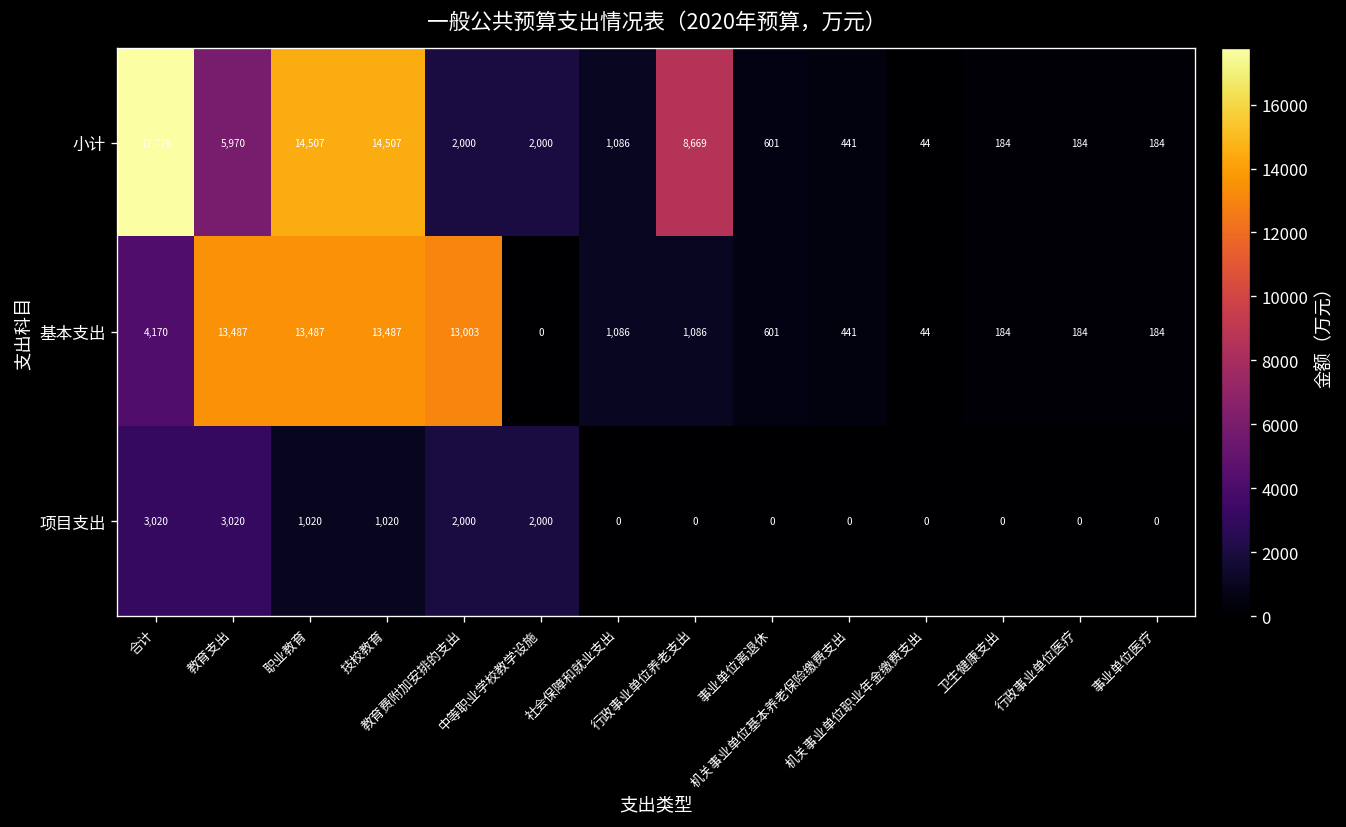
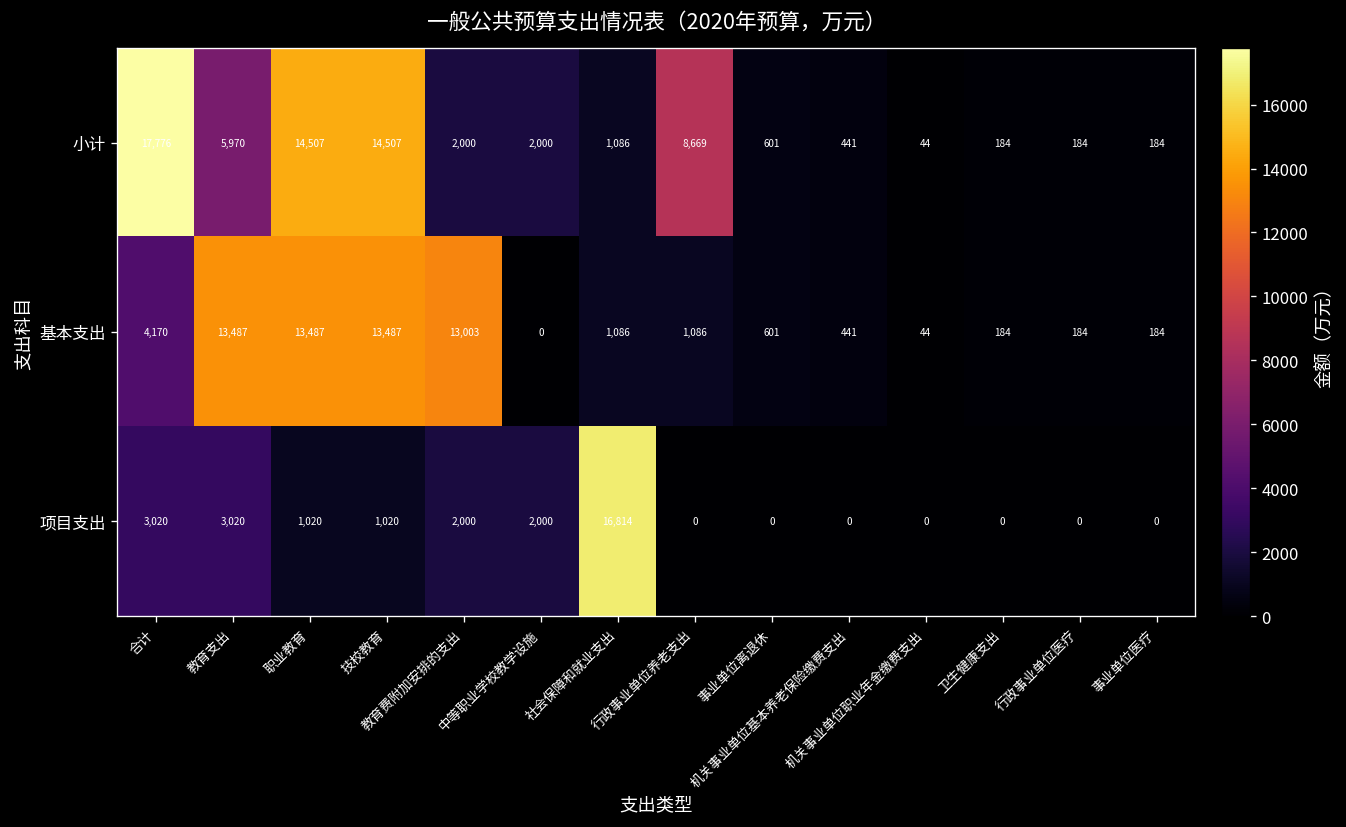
项目支出, 社会保障和就业支出: 0 -> 16,814
